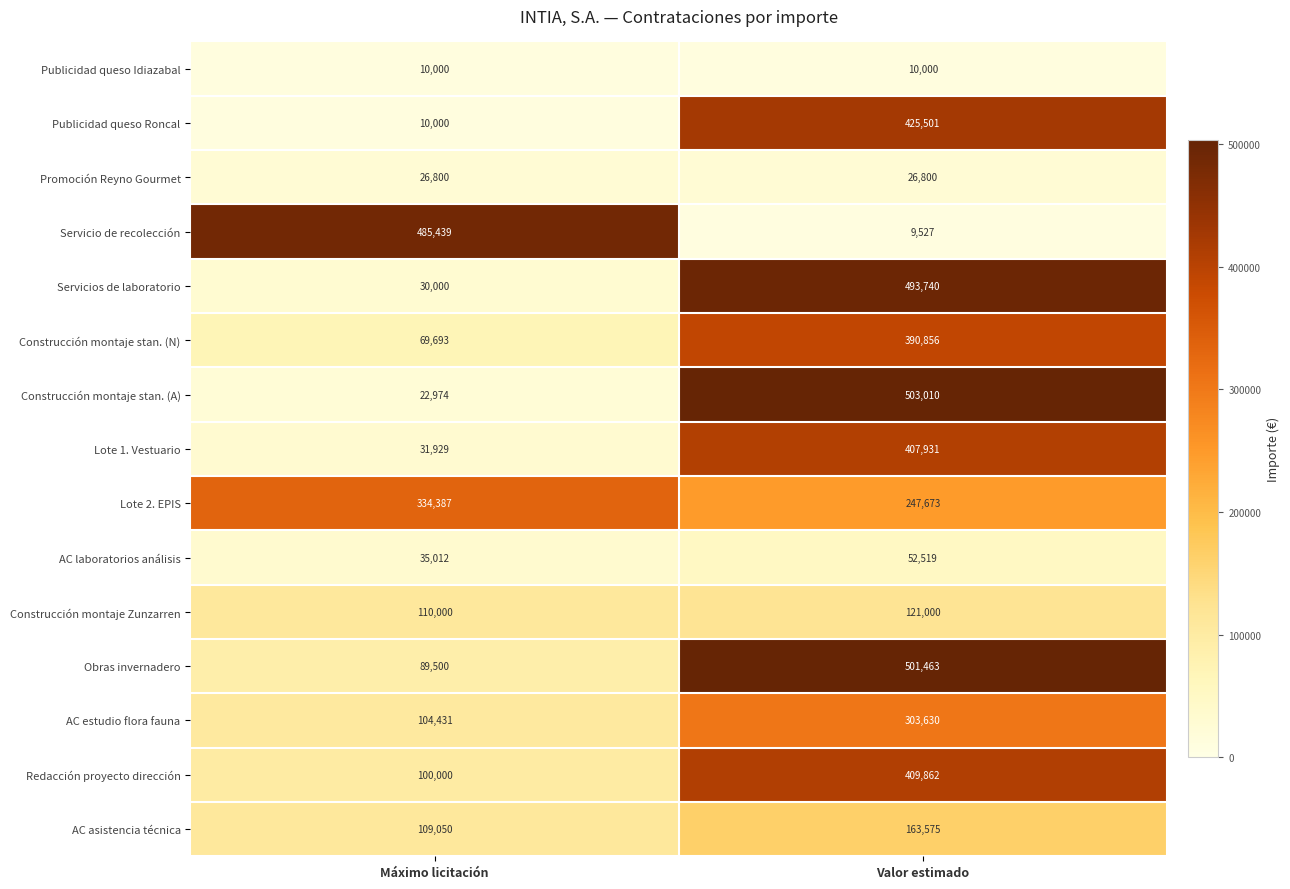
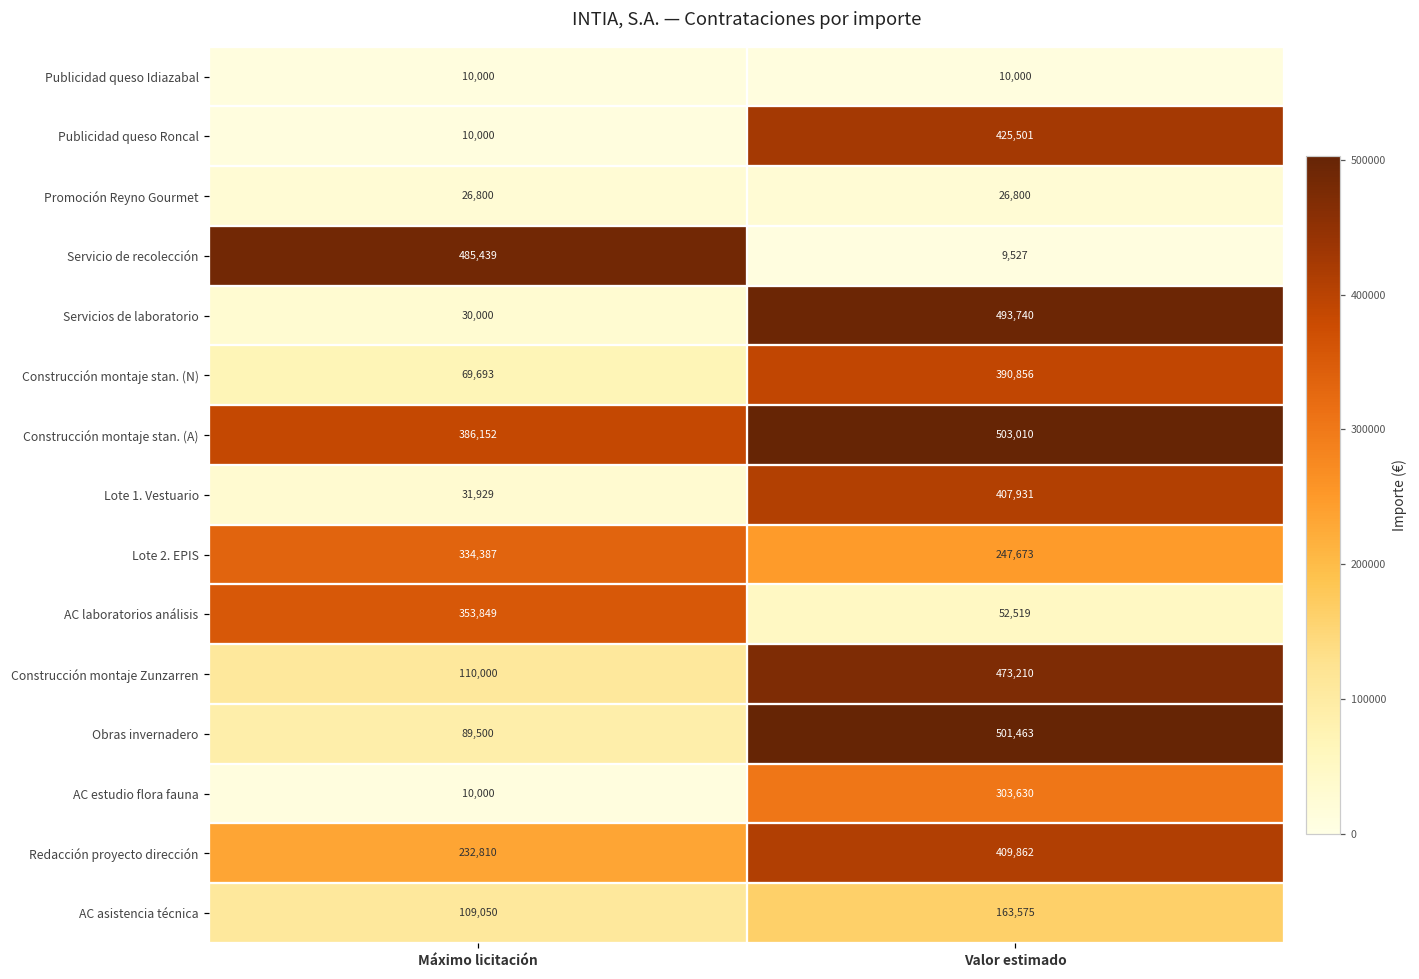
Construcción montaje stan. (A), Máximo licitación: 22,974 -> 386,152
AC laboratorios análisis, Máximo licitación: 35,012 -> 353,849
Construcción montaje Zunzarren, Valor estimado: 121,000 -> 473,210
AC estudio flora fauna, Máximo licitación: 104,431 -> 10,000
Redacción proyecto dirección, Máximo licitación: 100,000 -> 232,810
